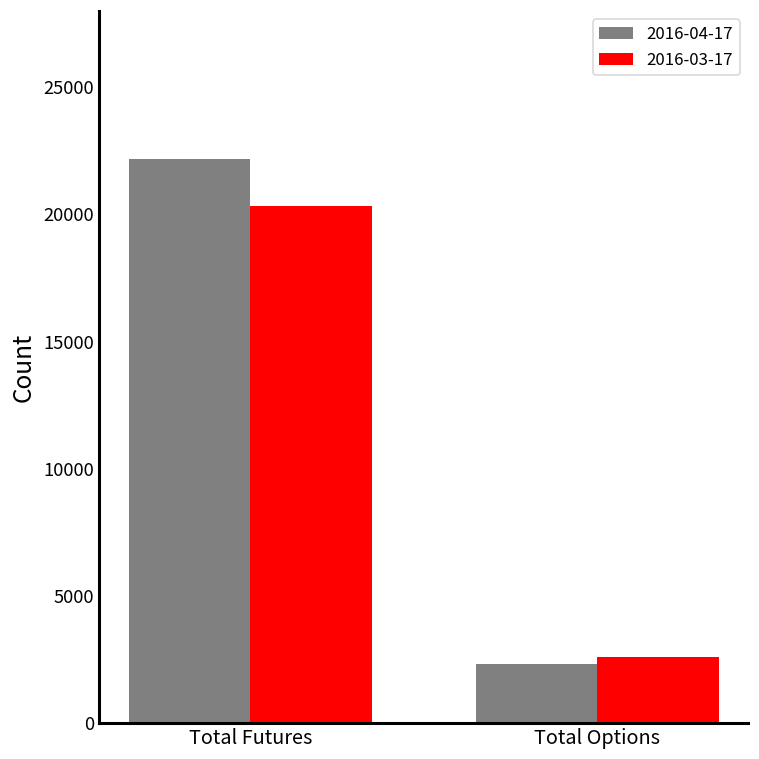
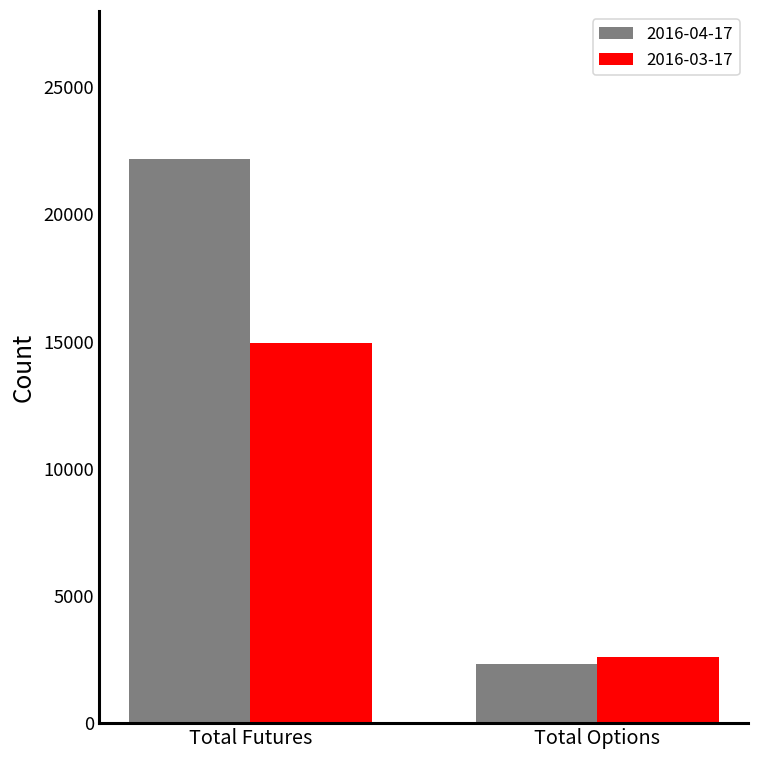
2016-03-17, Total Futures: 20300 -> 14900
